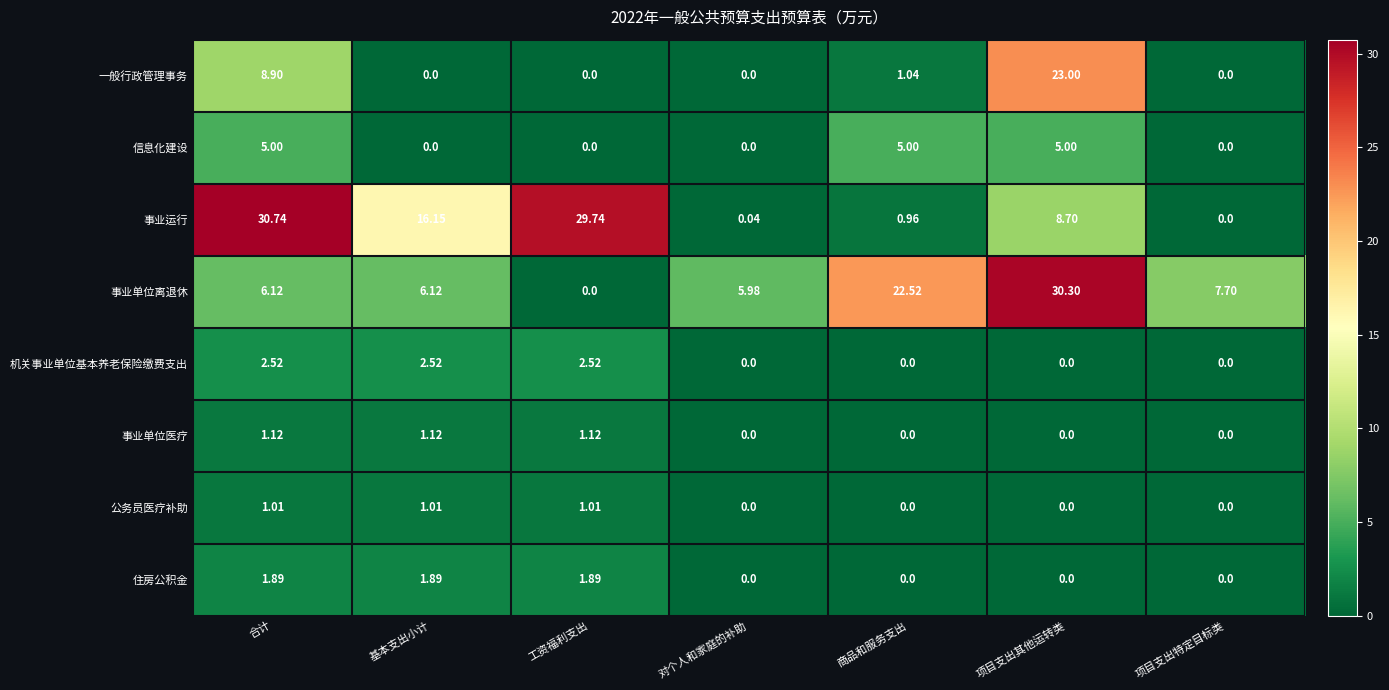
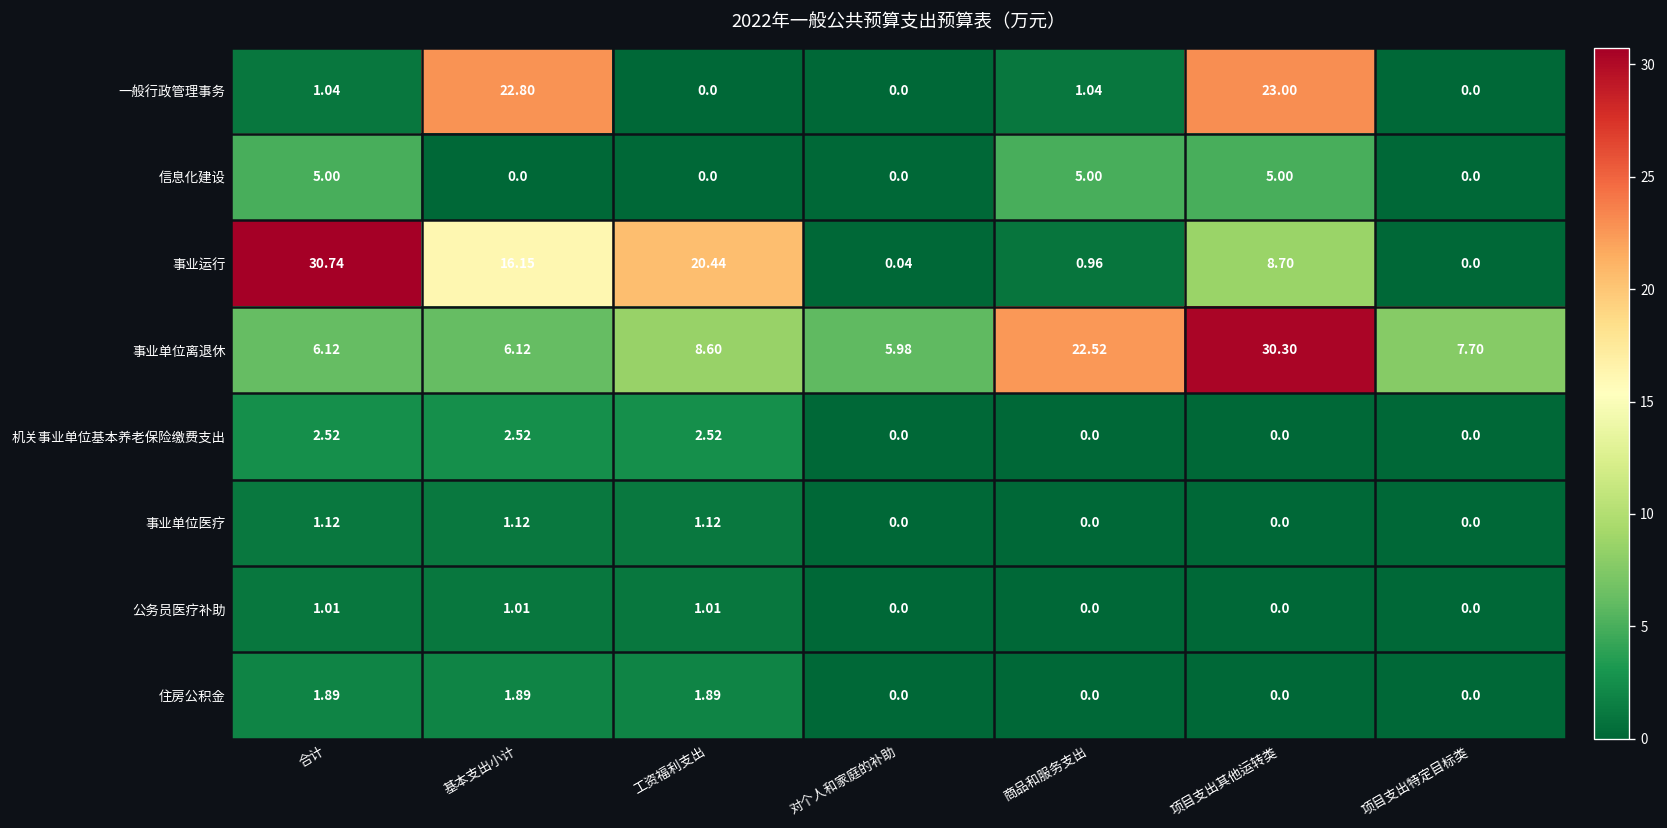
一般行政管理事务, 合计: 8.90 -> 1.04
一般行政管理事务, 基本支出小计: 0.0 -> 22.80
事业运行, 工资福利支出: 29.74 -> 20.44
事业单位离退休, 工资福利支出: 0.0 -> 8.60
